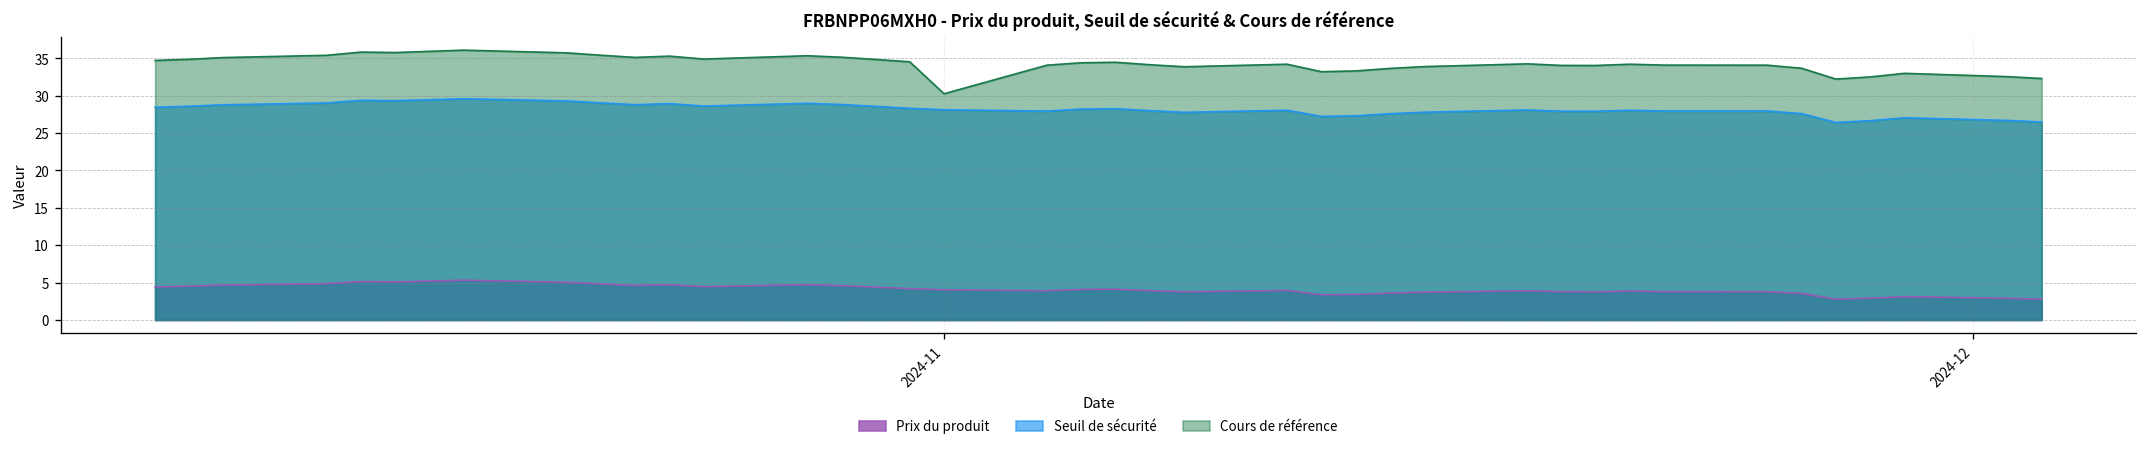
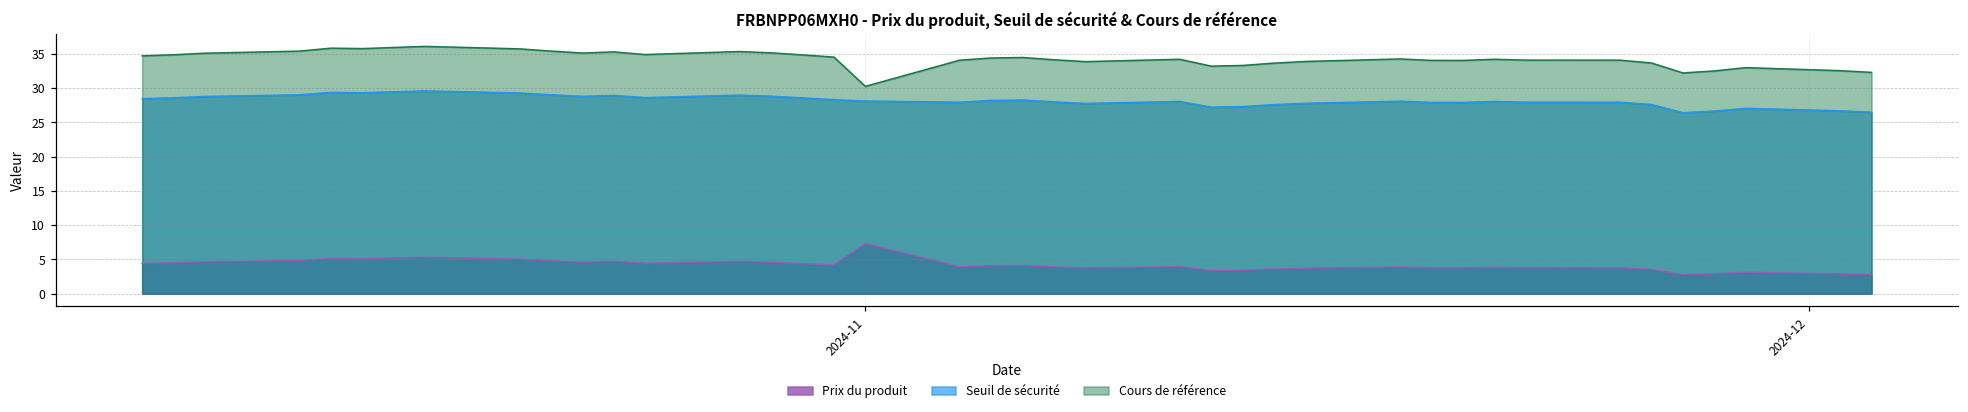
Prix du produit, 2024-11: 4 -> 7
